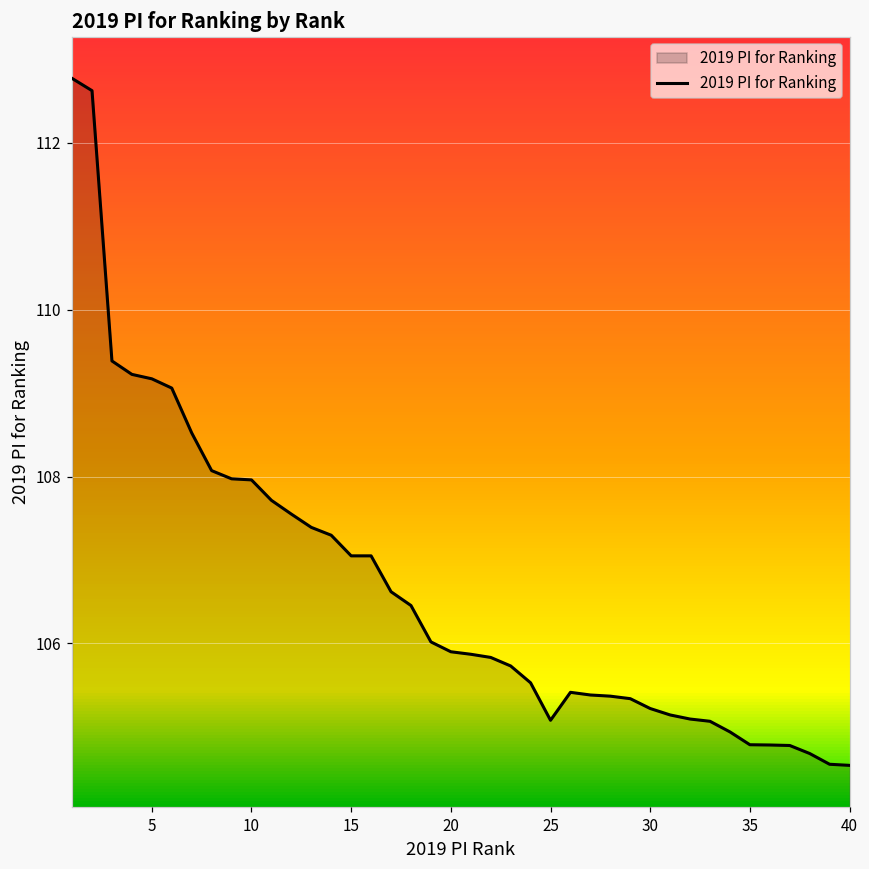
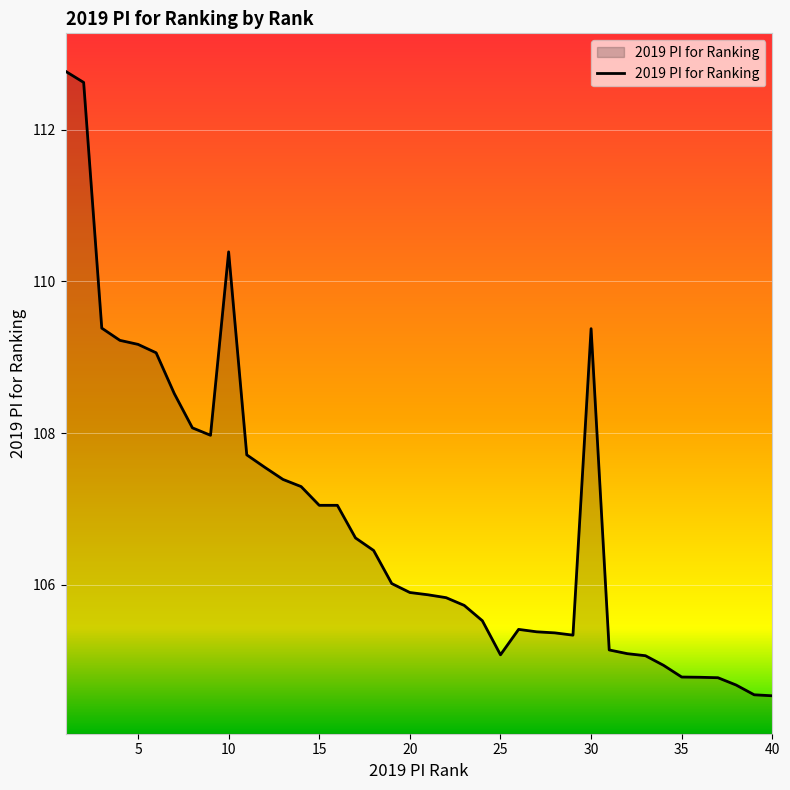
10: 108.0 -> 110.4
30: 105.2 -> 109.4
